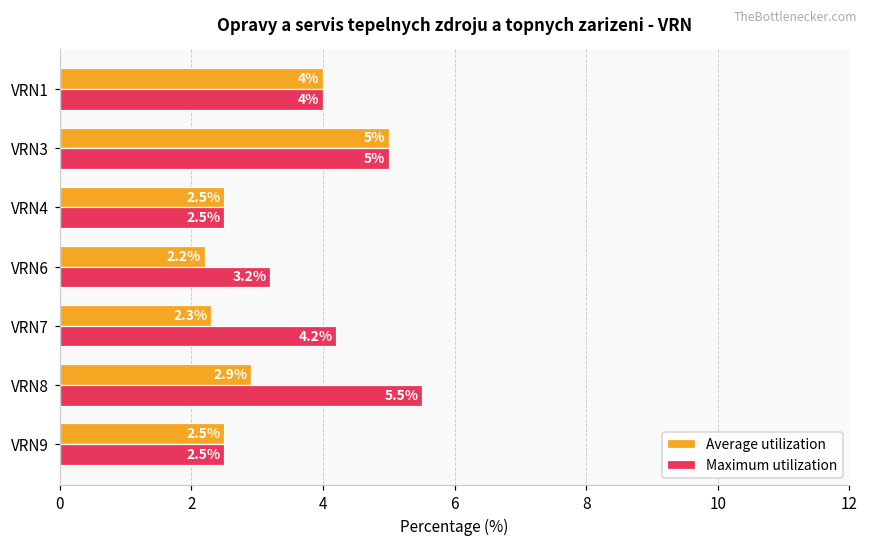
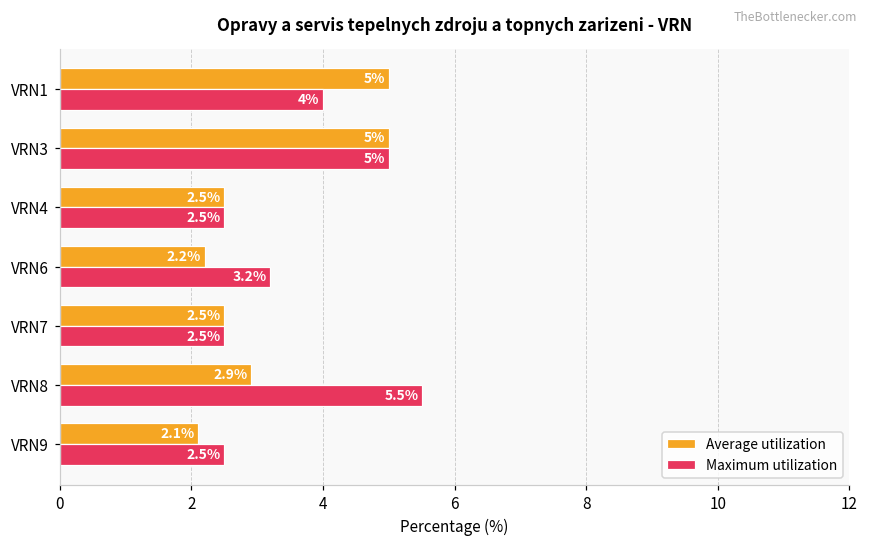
Average utilization, VRN1: 4% -> 5%
Average utilization, VRN7: 2.3% -> 2.5%
Maximum utilization, VRN7: 4.2% -> 2.5%
Average utilization, VRN9: 2.5% -> 2.1%
